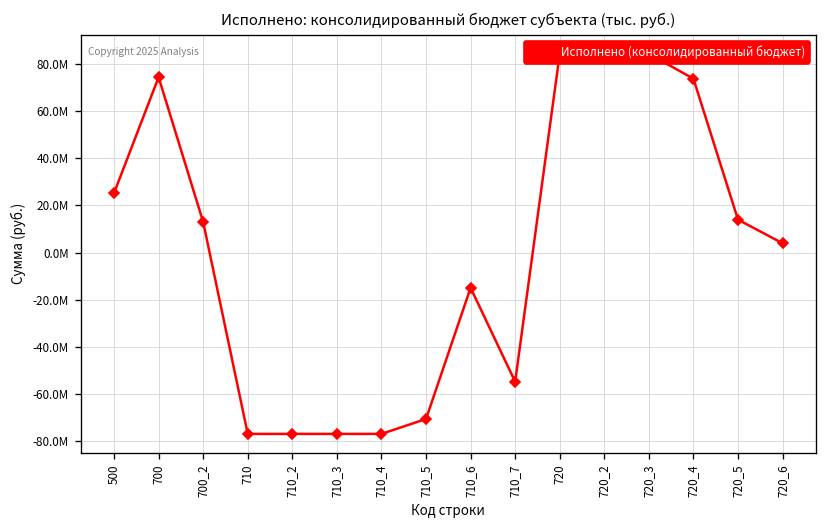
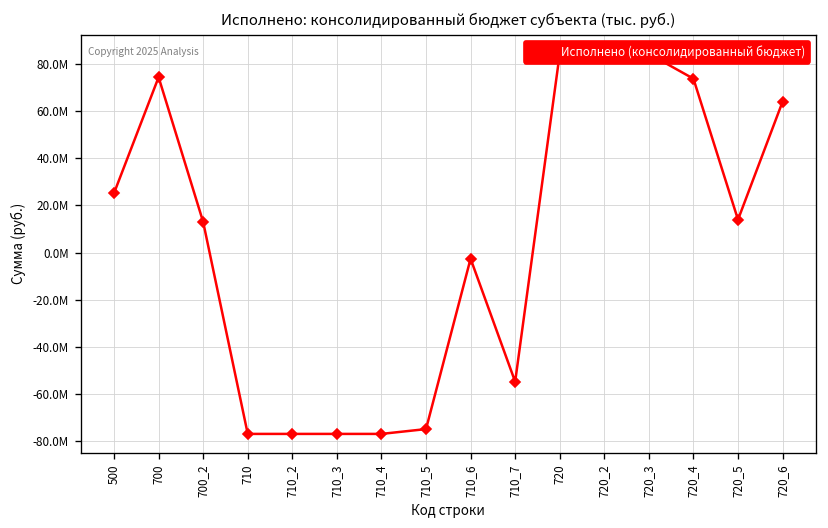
710_5: -70000000 -> -75000000
710_6: -15000000 -> -3000000
720_6: 4000000 -> 64000000
